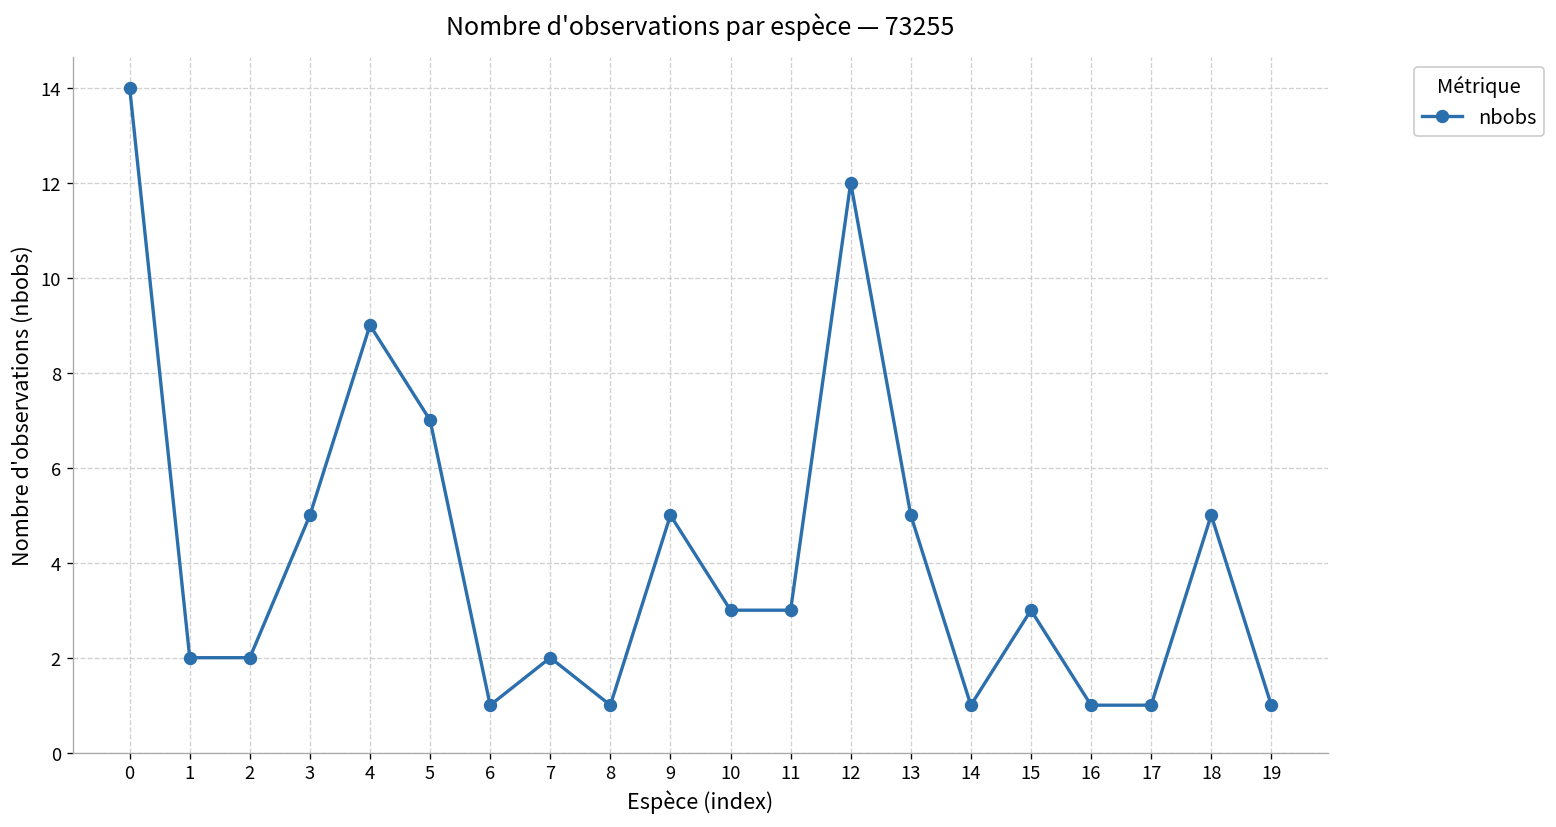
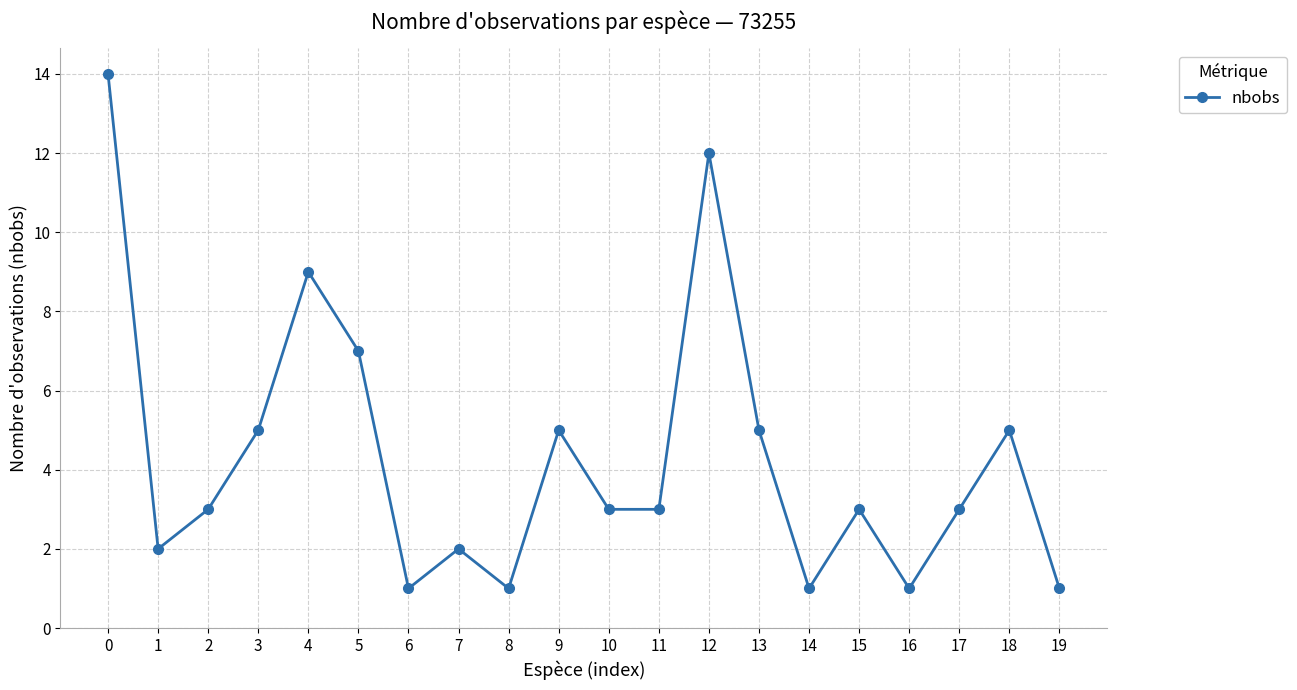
2: 2 -> 3
17: 1 -> 3
